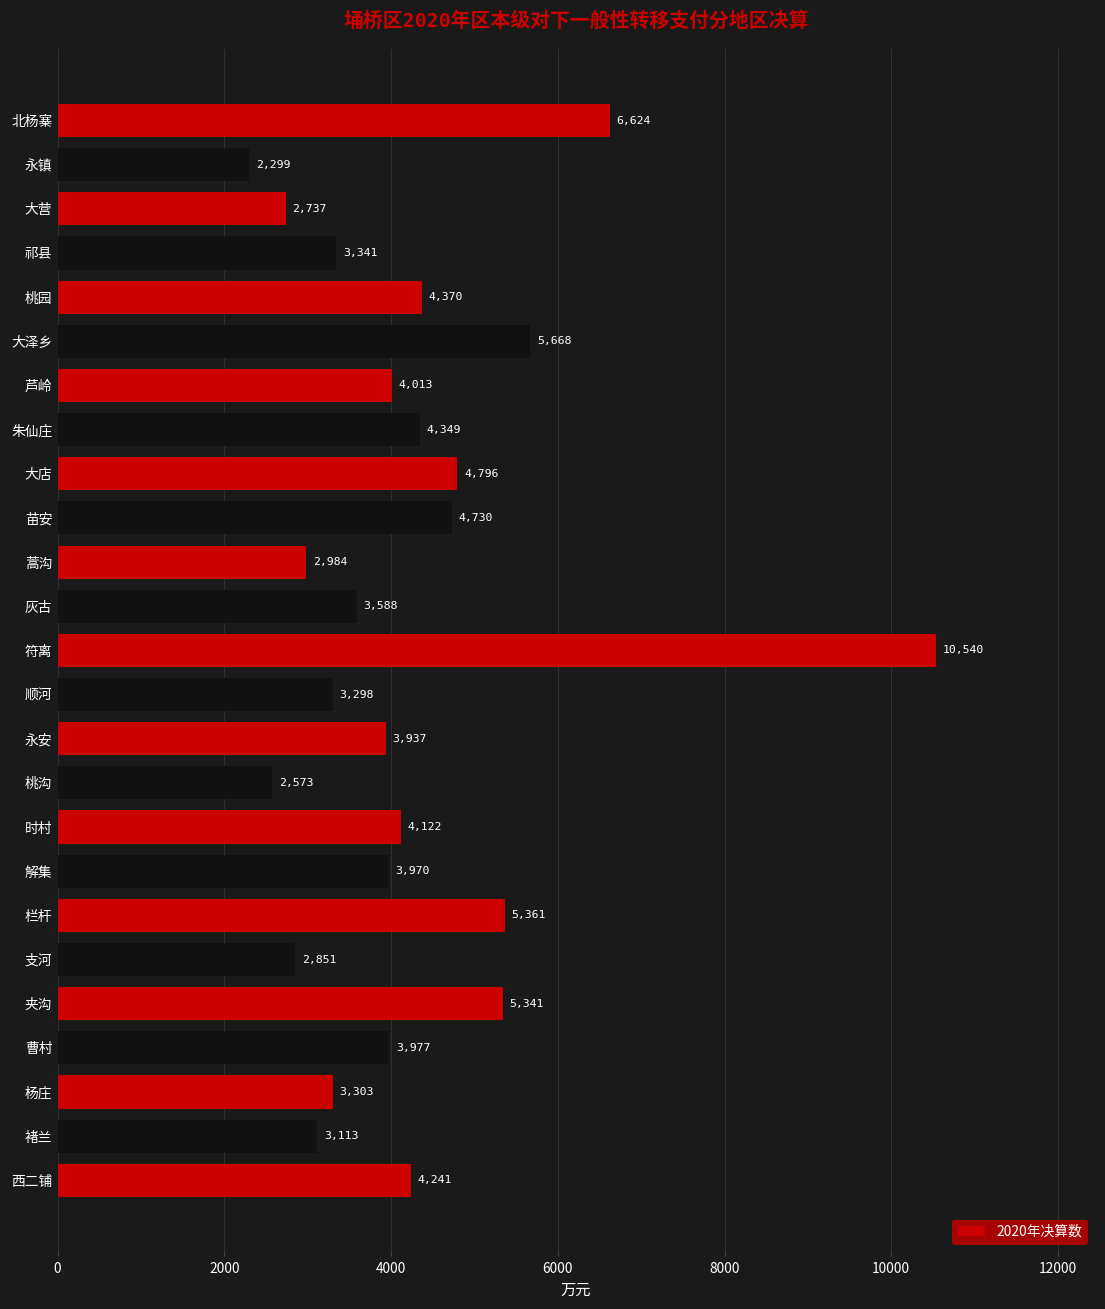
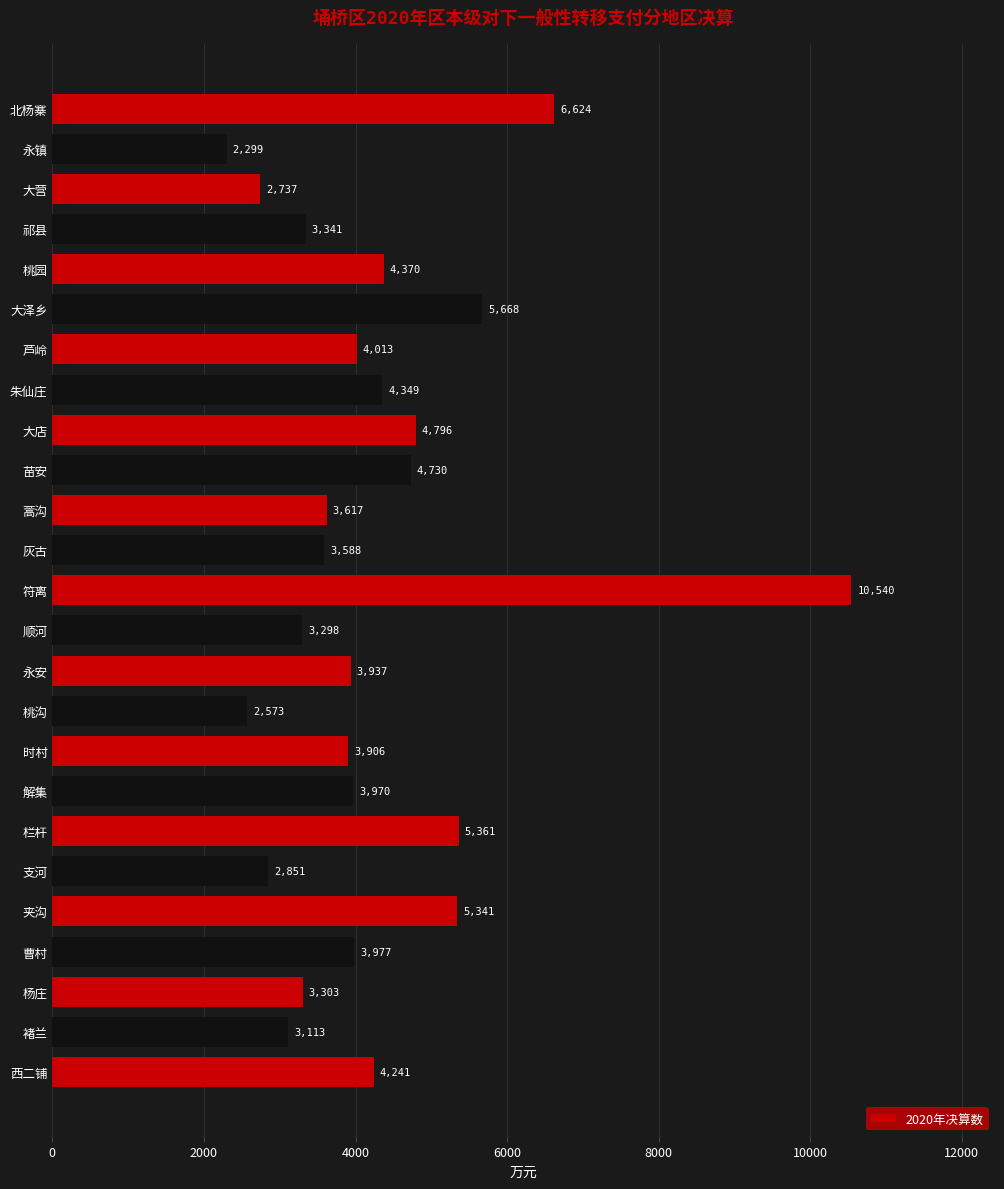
蒿沟: 2,984 -> 3,617
时村: 4,122 -> 3,906
